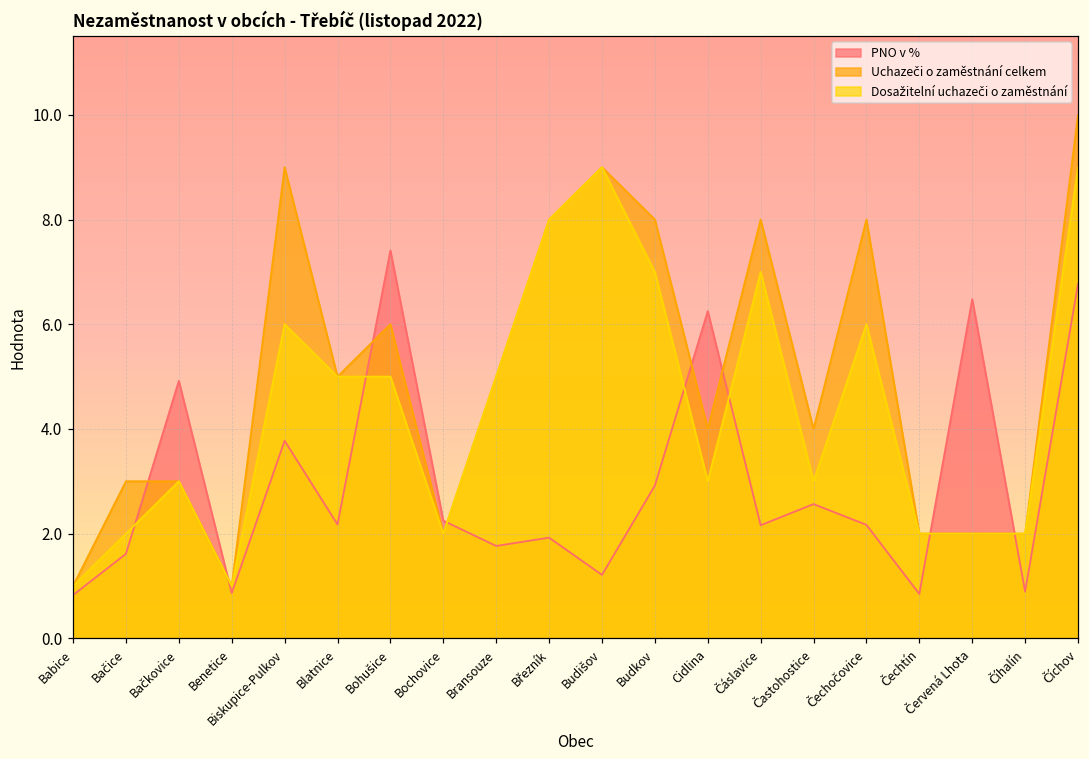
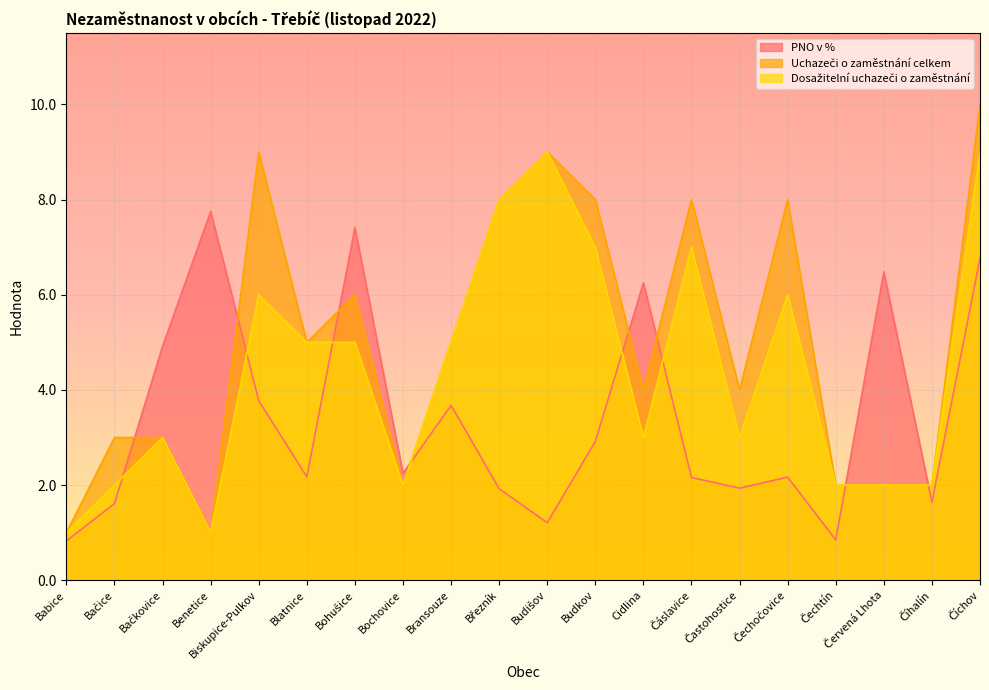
PNO v %, Benetice: 0.9 -> 7.7
PNO v %, Bransouze: 1.8 -> 3.7
PNO v %, Častohostice: 2.6 -> 1.9
PNO v %, Číhalín: 0.9 -> 1.6
